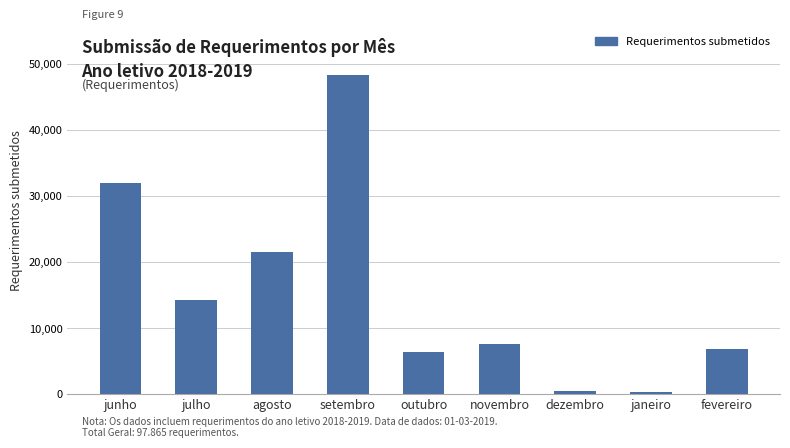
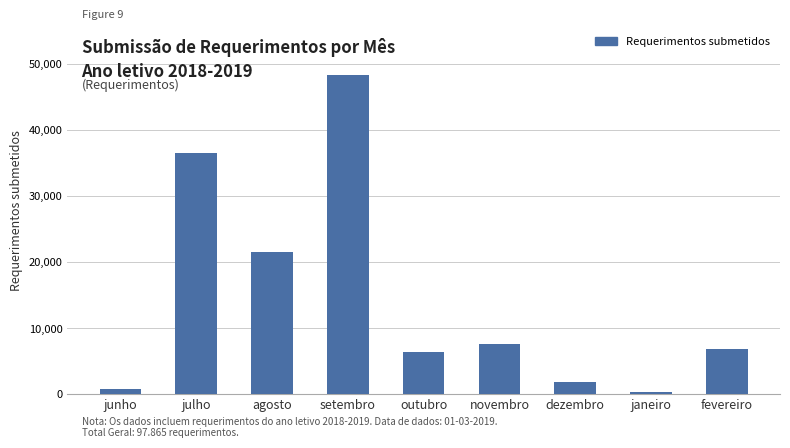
junho: 32,000 -> 1,000
julho: 14,000 -> 37,000
dezembro: 1,000 -> 2,000
